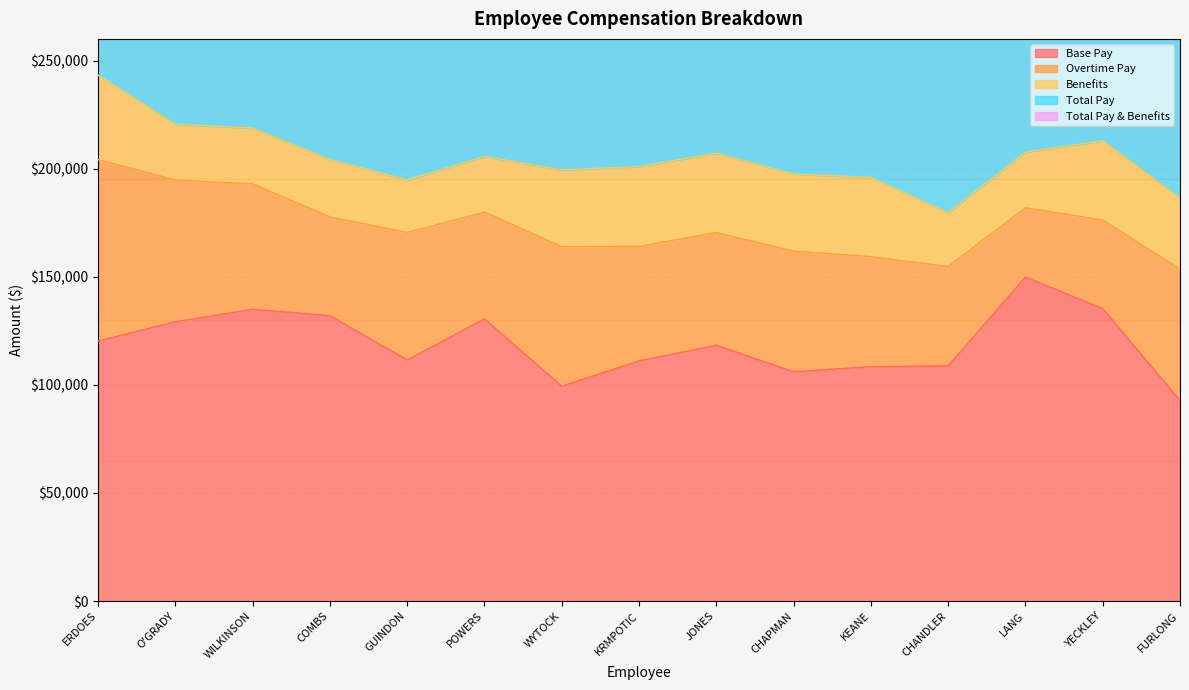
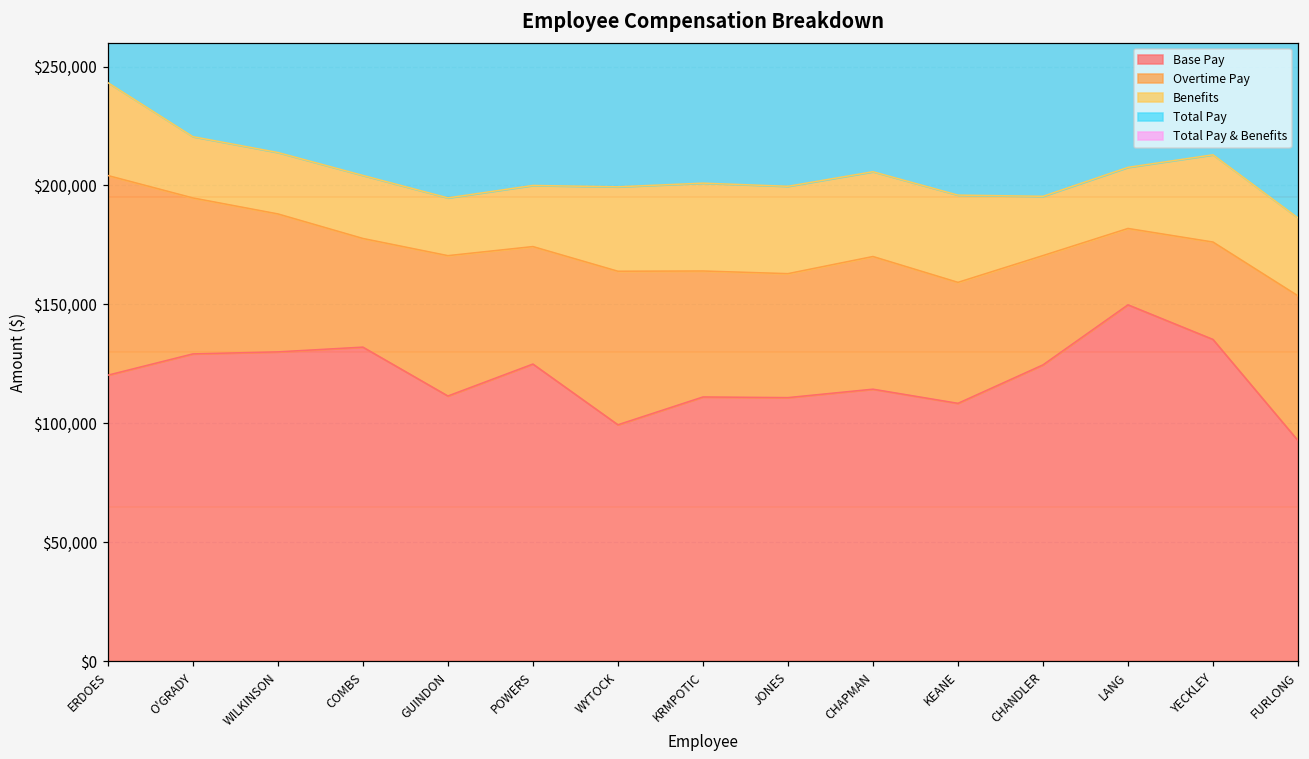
Base Pay, WILKINSON: $135,000 -> $130,000
Base Pay, POWERS: $131,000 -> $125,000
Base Pay, JONES: $118,000 -> $111,000
Base Pay, CHAPMAN: $106,000 -> $114,000
Base Pay, CHANDLER: $109,000 -> $125,000
